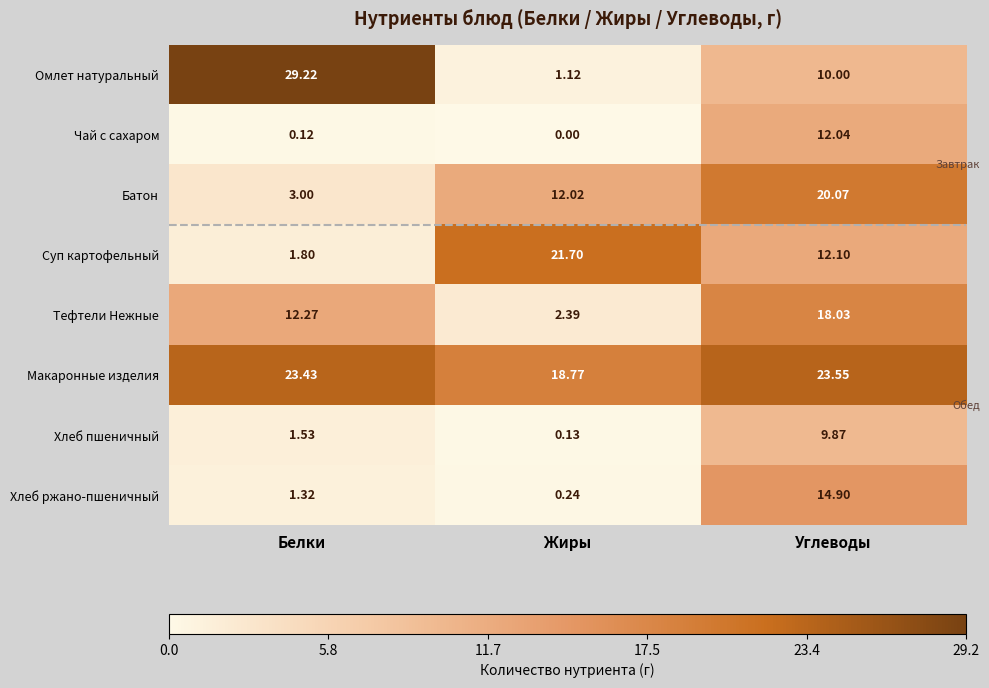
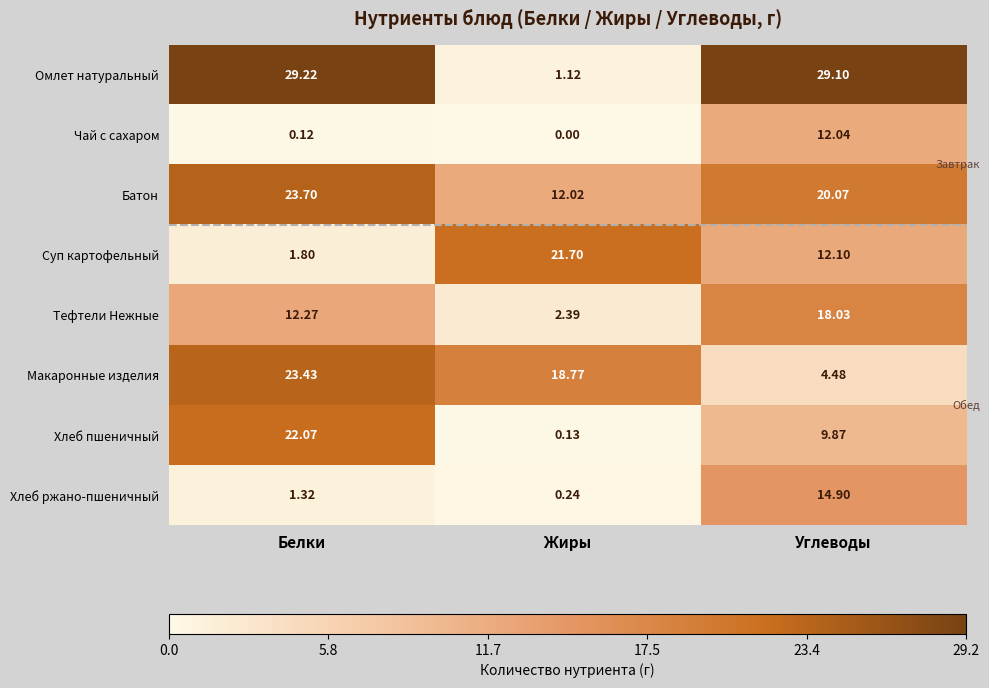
Омлет натуральный, Углеводы: 10.00 -> 29.10
Батон, Белки: 3.00 -> 23.70
Макаронные изделия, Углеводы: 23.55 -> 4.48
Хлеб пшеничный, Белки: 1.53 -> 22.07
